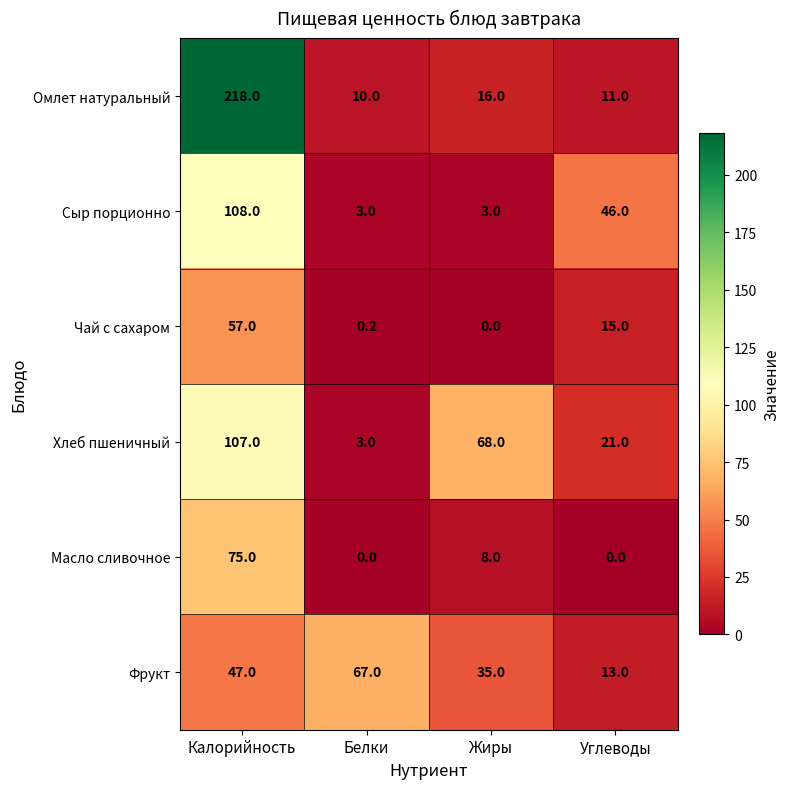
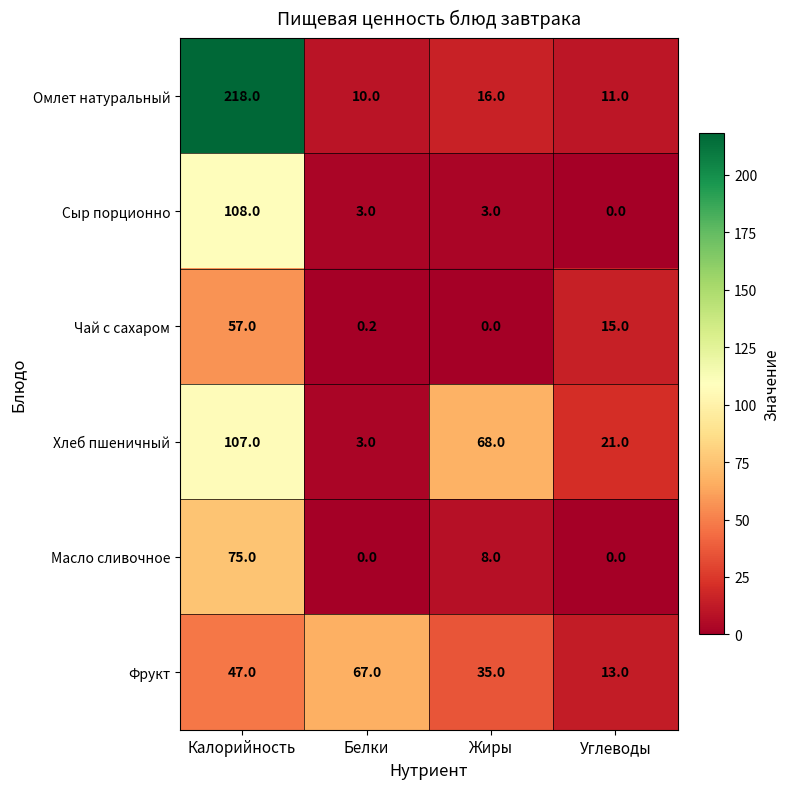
Сыр порционно, Углеводы: 46.0 -> 0.0
